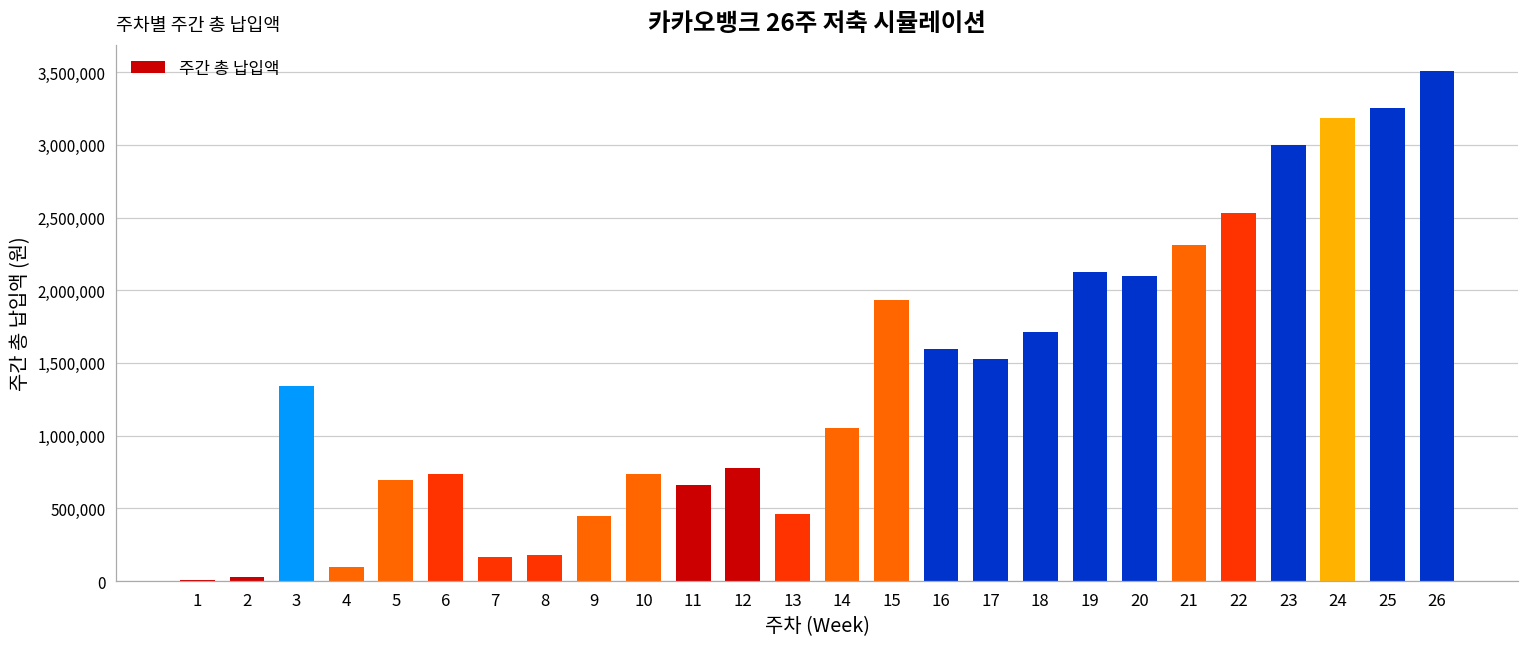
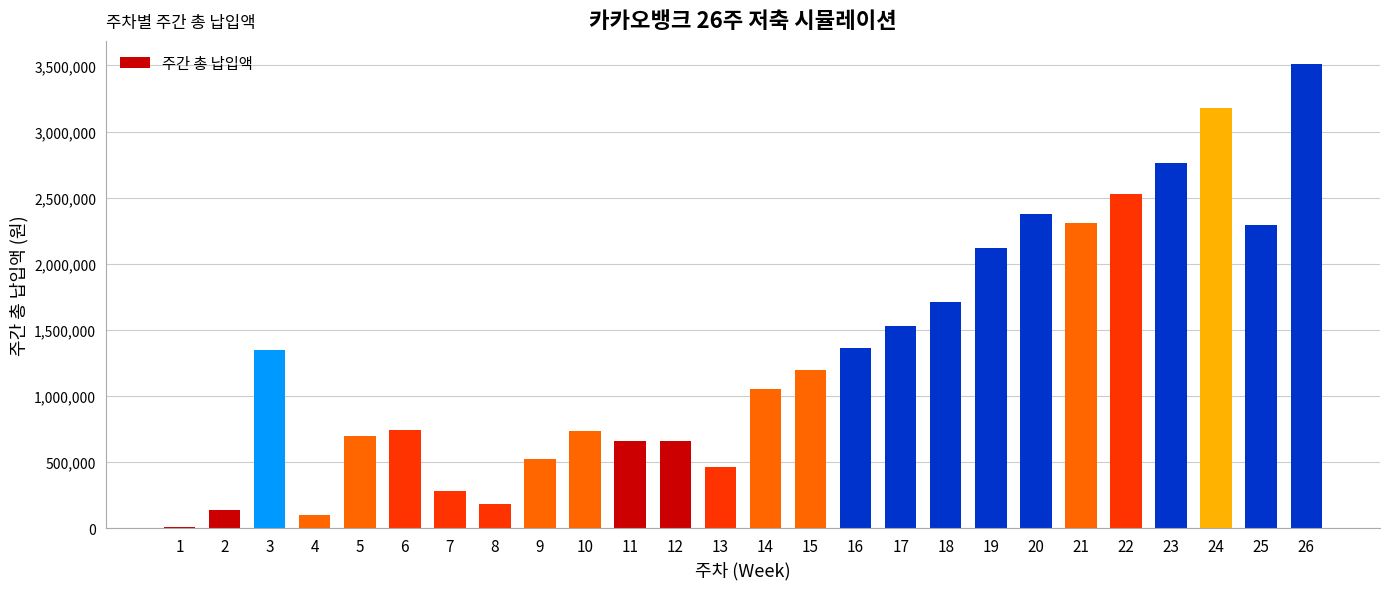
2: 30,000 -> 140,000
7: 160,000 -> 280,000
9: 450,000 -> 520,000
12: 780,000 -> 660,000
15: 1,930,000 -> 1,200,000
16: 1,600,000 -> 1,360,000
20: 2,100,000 -> 2,380,000
23: 3,000,000 -> 2,760,000
25: 3,250,000 -> 2,300,000
